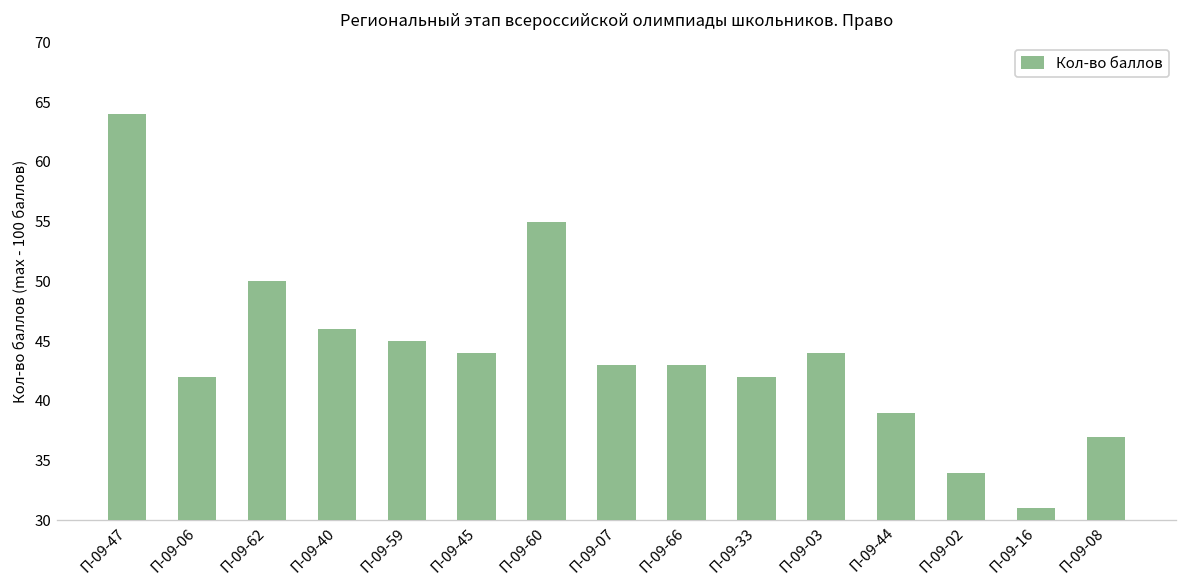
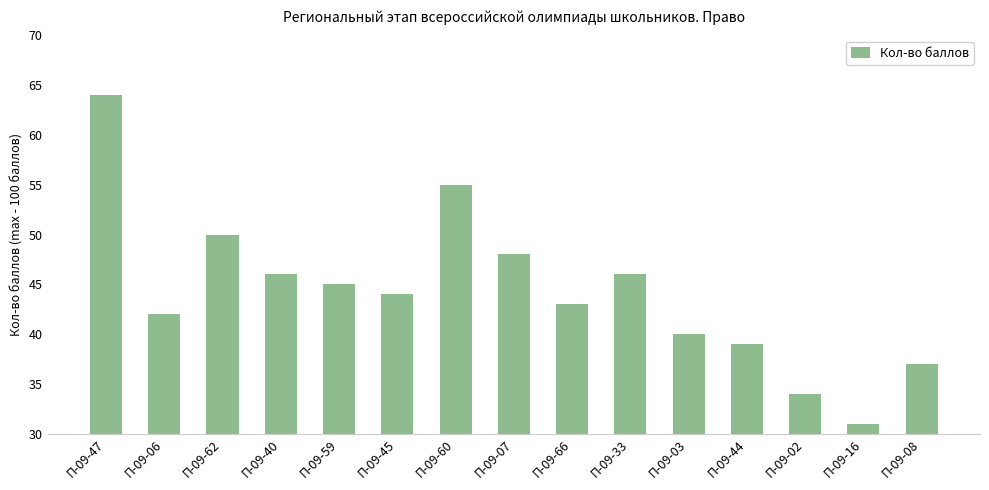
П-09-07: 43 -> 48
П-09-33: 42 -> 46
П-09-03: 44 -> 40
